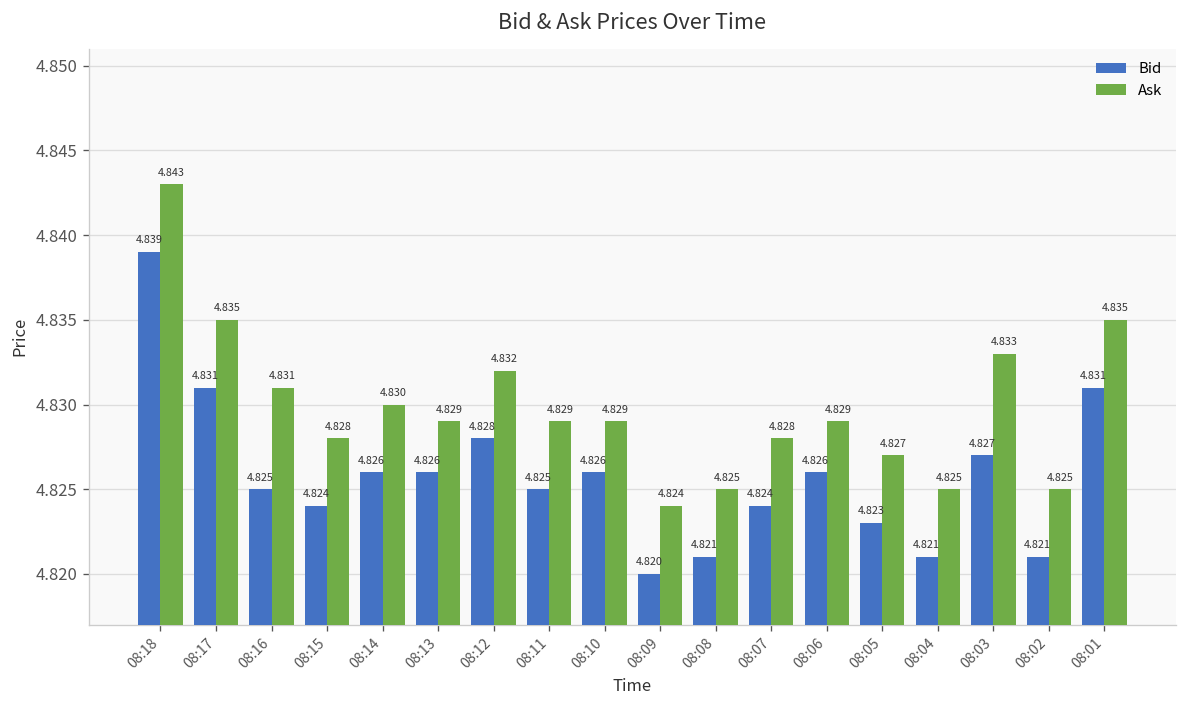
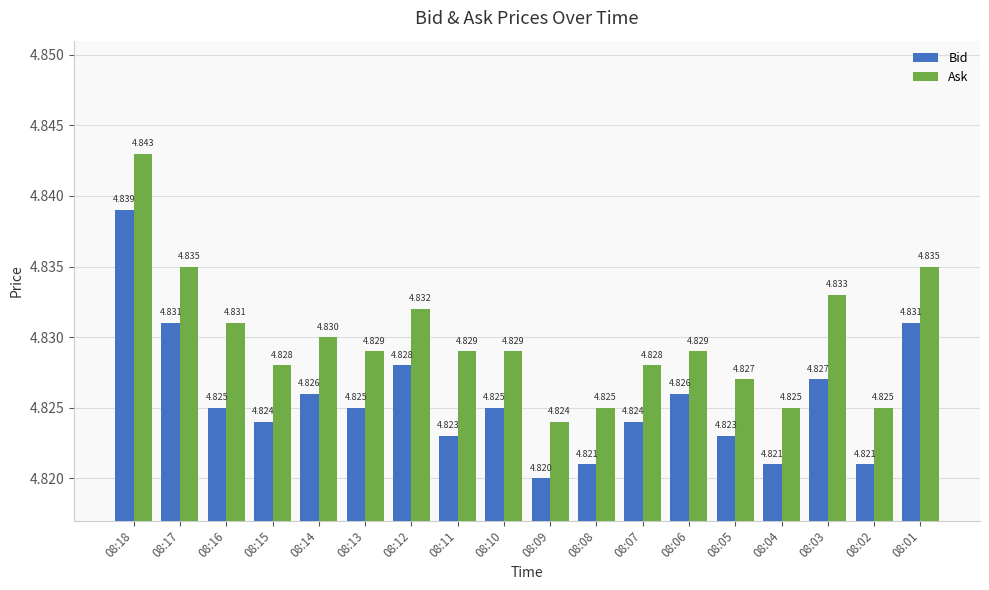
Bid, 08:13: 4.826 -> 4.825
Bid, 08:11: 4.825 -> 4.823
Bid, 08:10: 4.826 -> 4.825
